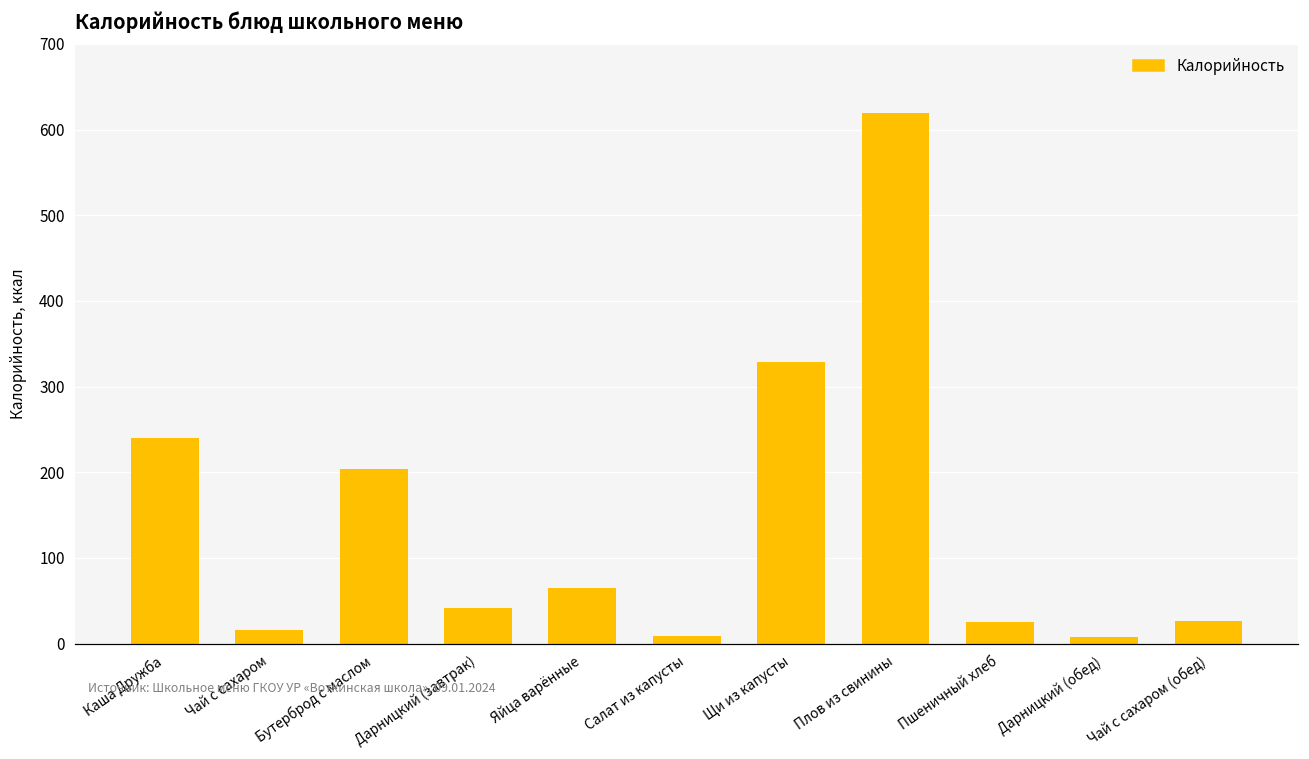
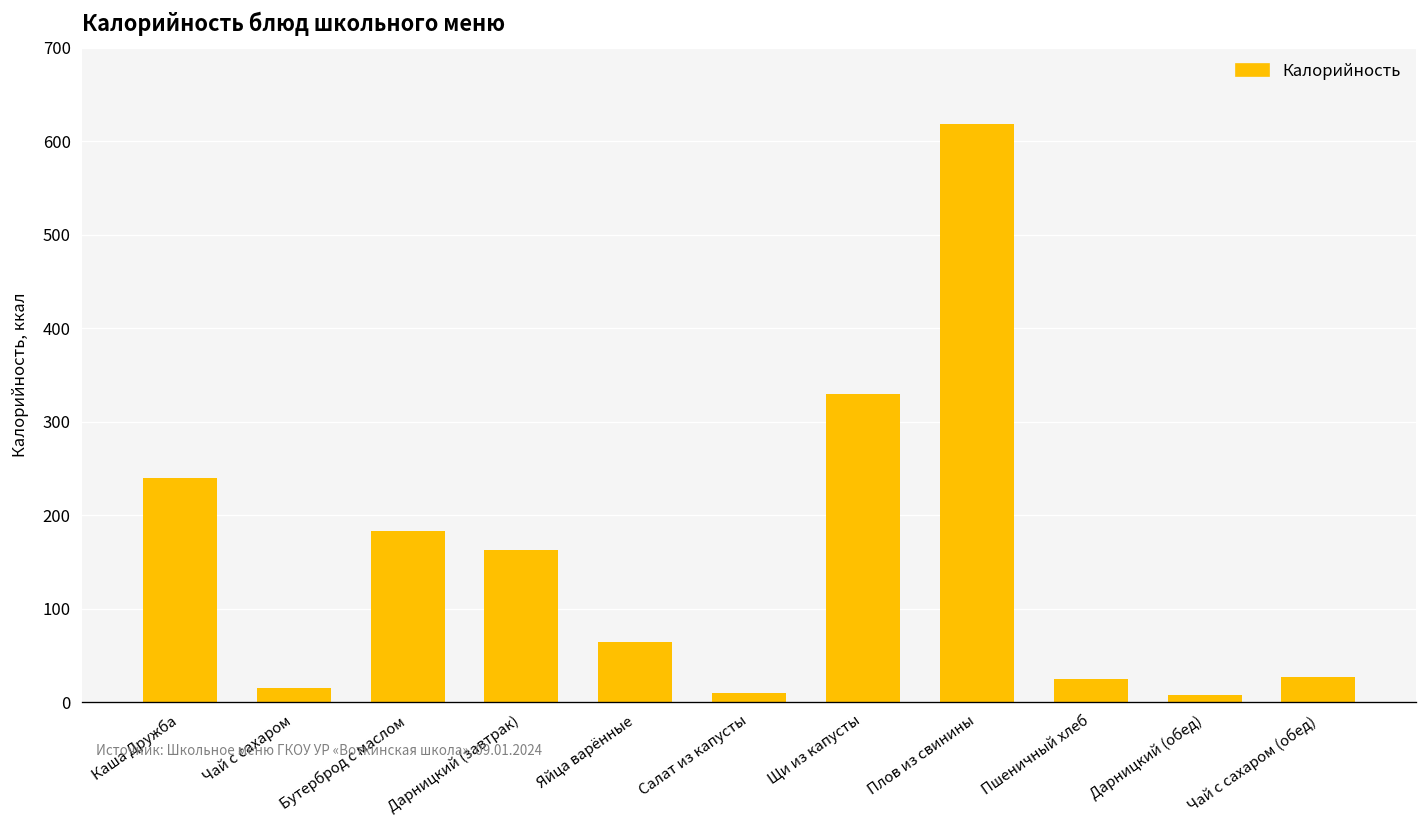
Бутерброд с маслом: 200 -> 180
Дарницкий (завтрак): 40 -> 160
